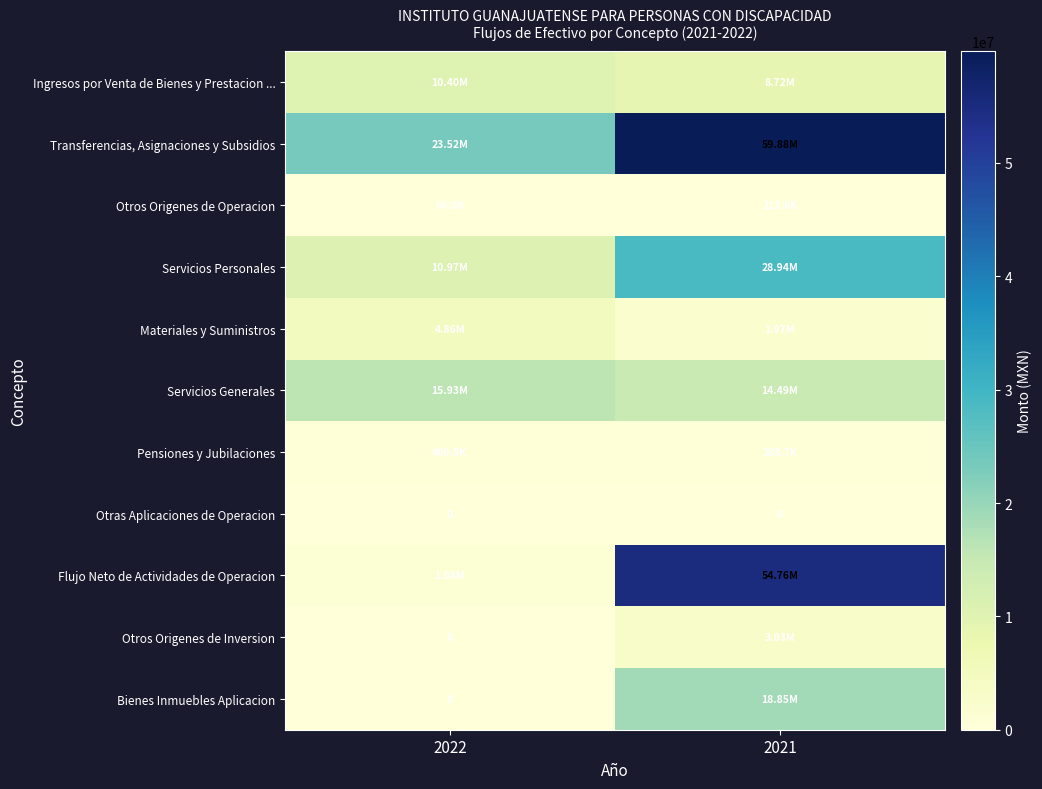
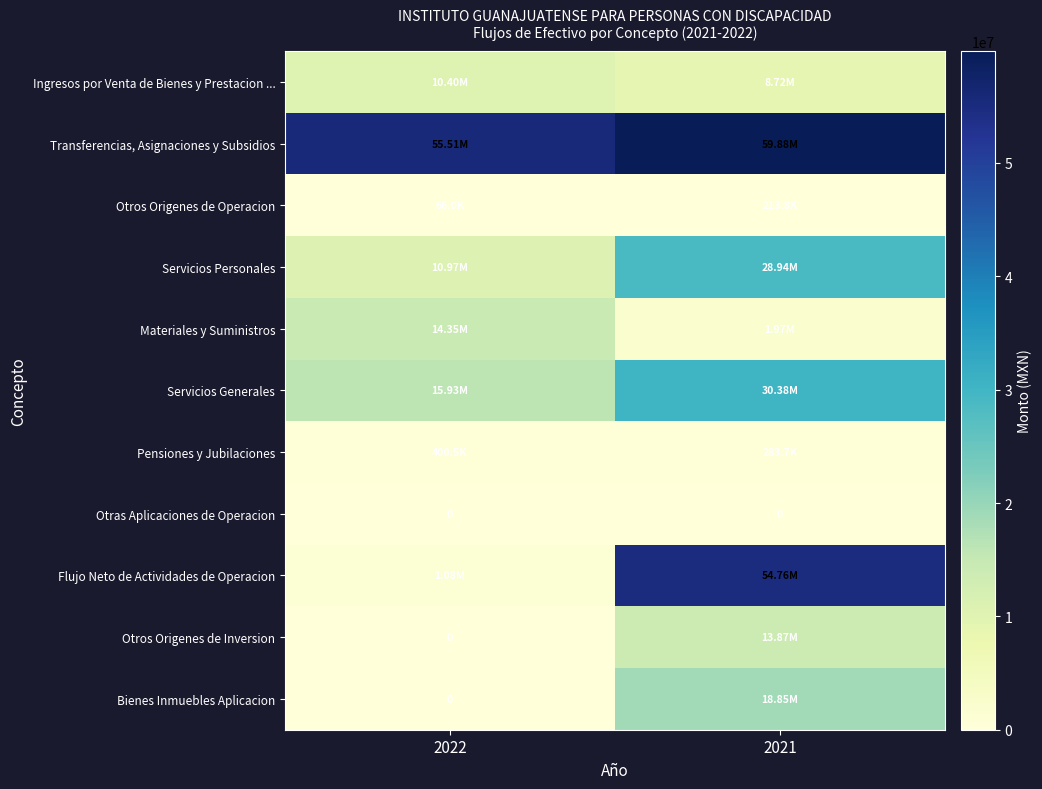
Transferencias, Asignaciones y Subsidios, 2022: 23.52M -> 55.51M
Materiales y Suministros, 2022: 4.86M -> 14.35M
Servicios Generales, 2021: 14.49M -> 30.38M
Otros Origenes de Inversion, 2021: 3.03M -> 13.87M
